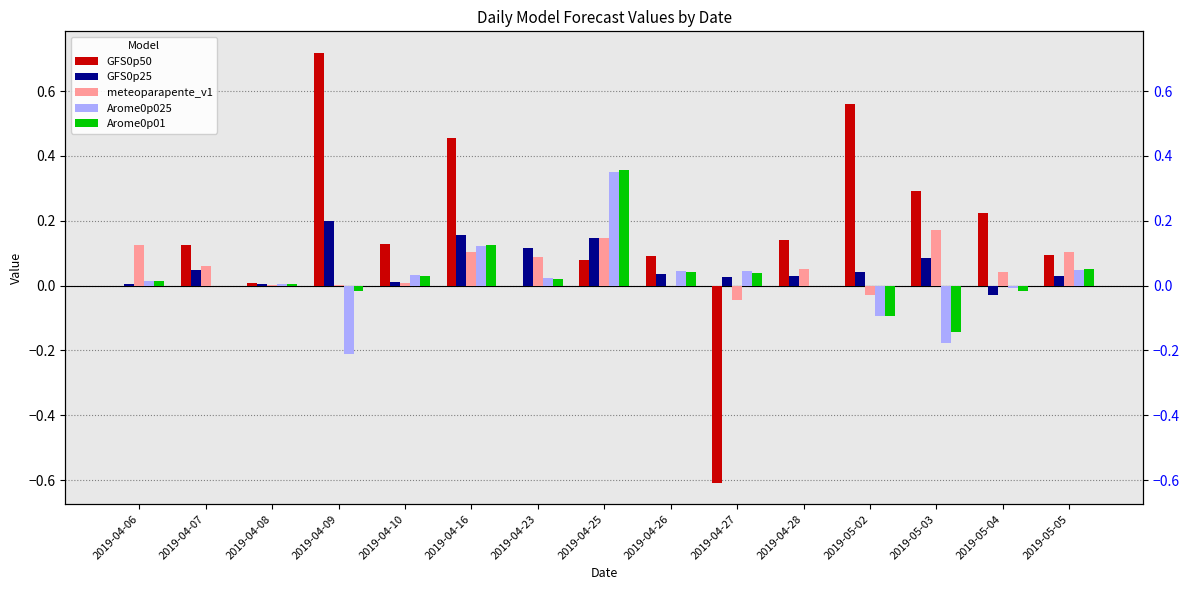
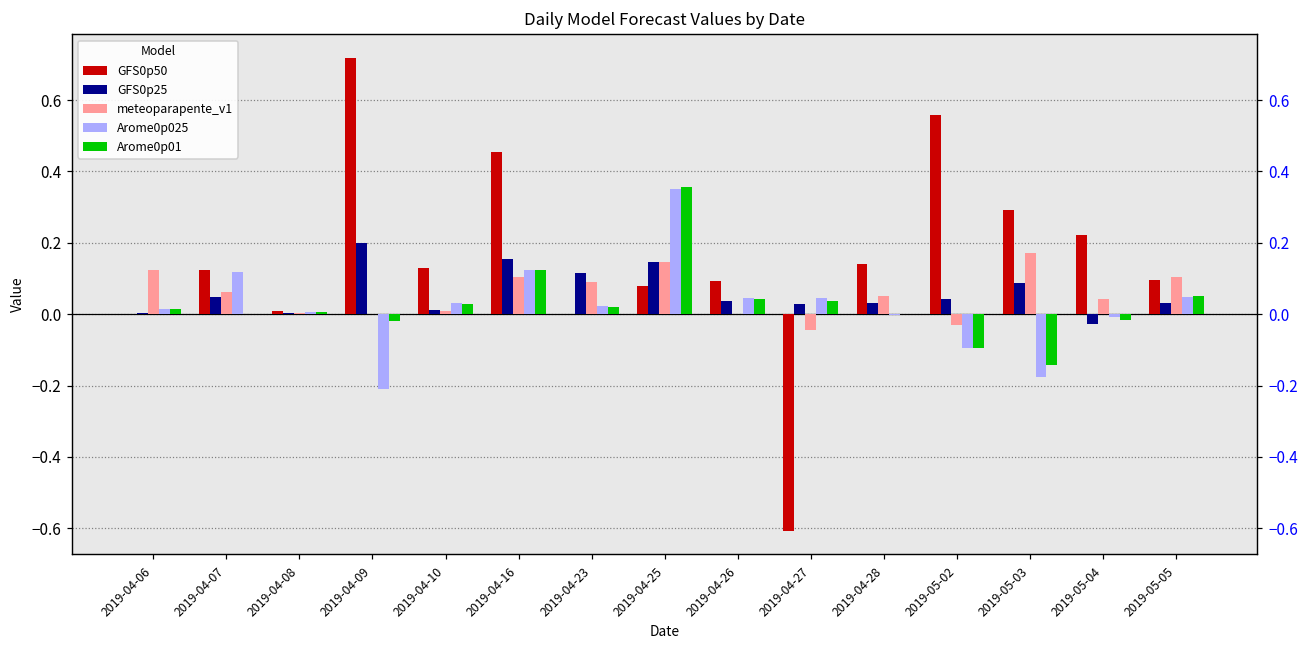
Arome0p025, 2019-04-07: 0.00 -> 0.12
